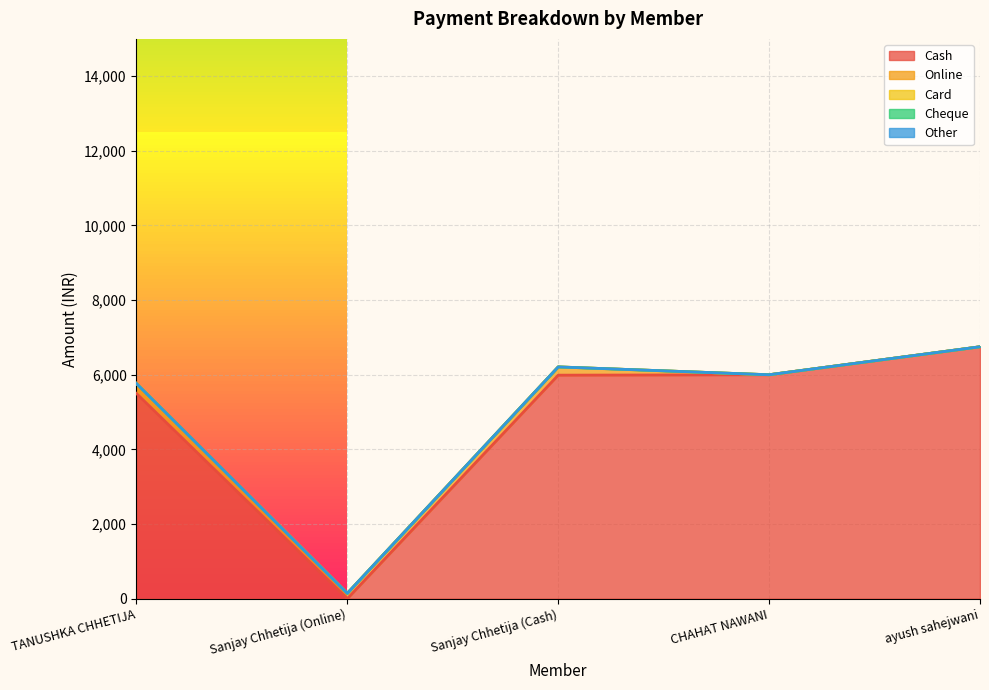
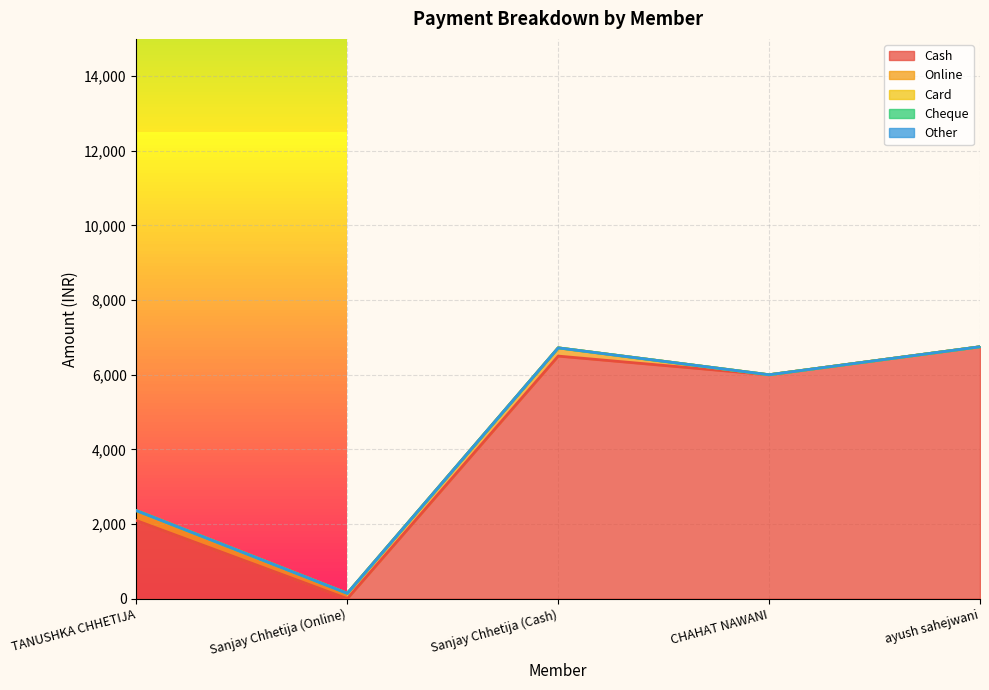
Cash, TANUSHKA CHHETIJA: 5,500 -> 2,100
Cash, Sanjay Chhetija (Cash): 6,000 -> 6,500
